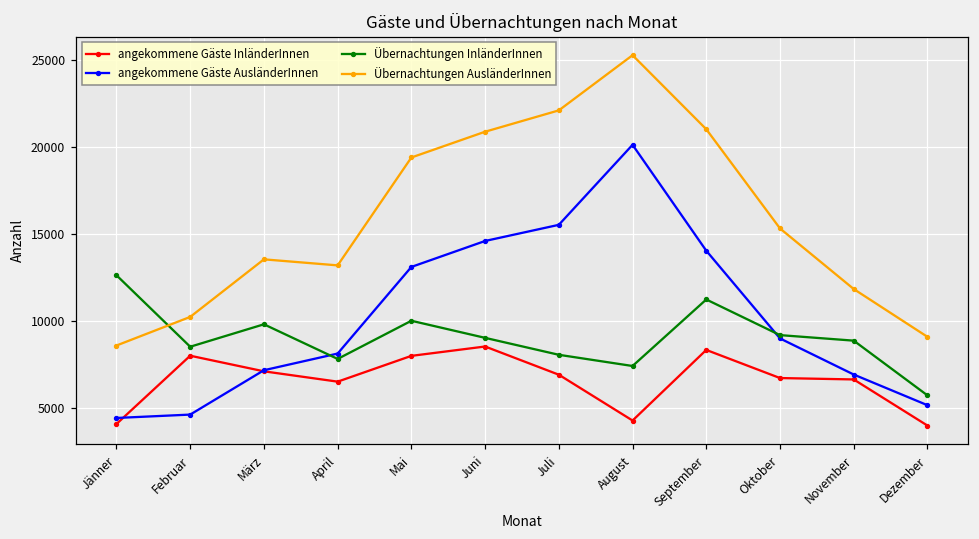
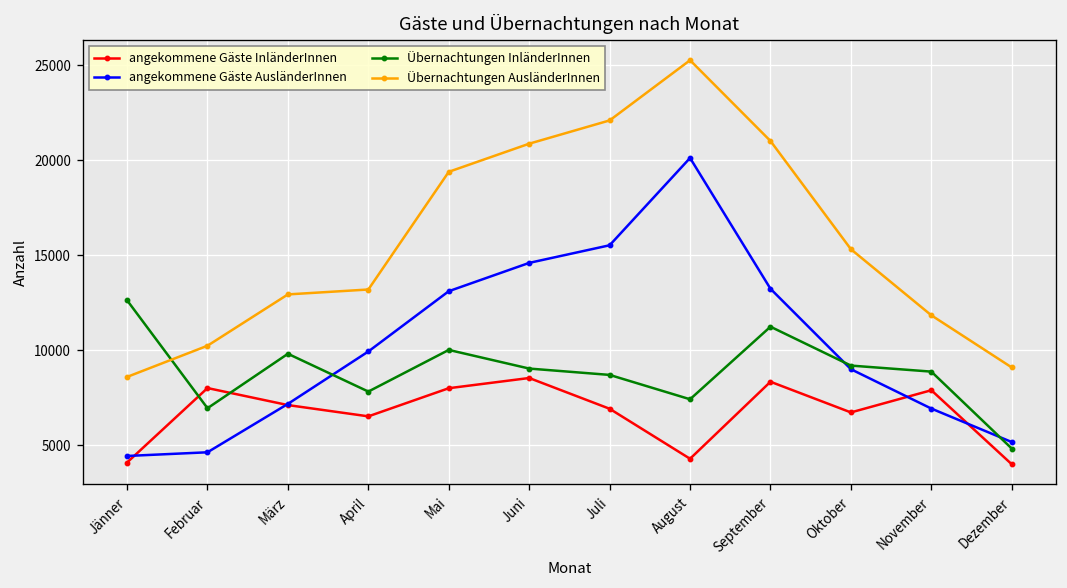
Übernachtungen InländerInnen, Februar: 8500 -> 7000
Übernachtungen AusländerInnen, März: 13600 -> 12900
angekommene Gäste AusländerInnen, April: 8100 -> 9900
Übernachtungen InländerInnen, Juli: 8100 -> 8700
angekommene Gäste AusländerInnen, September: 14000 -> 13200
angekommene Gäste InländerInnen, November: 6700 -> 7900
Übernachtungen InländerInnen, Dezember: 5700 -> 4800
